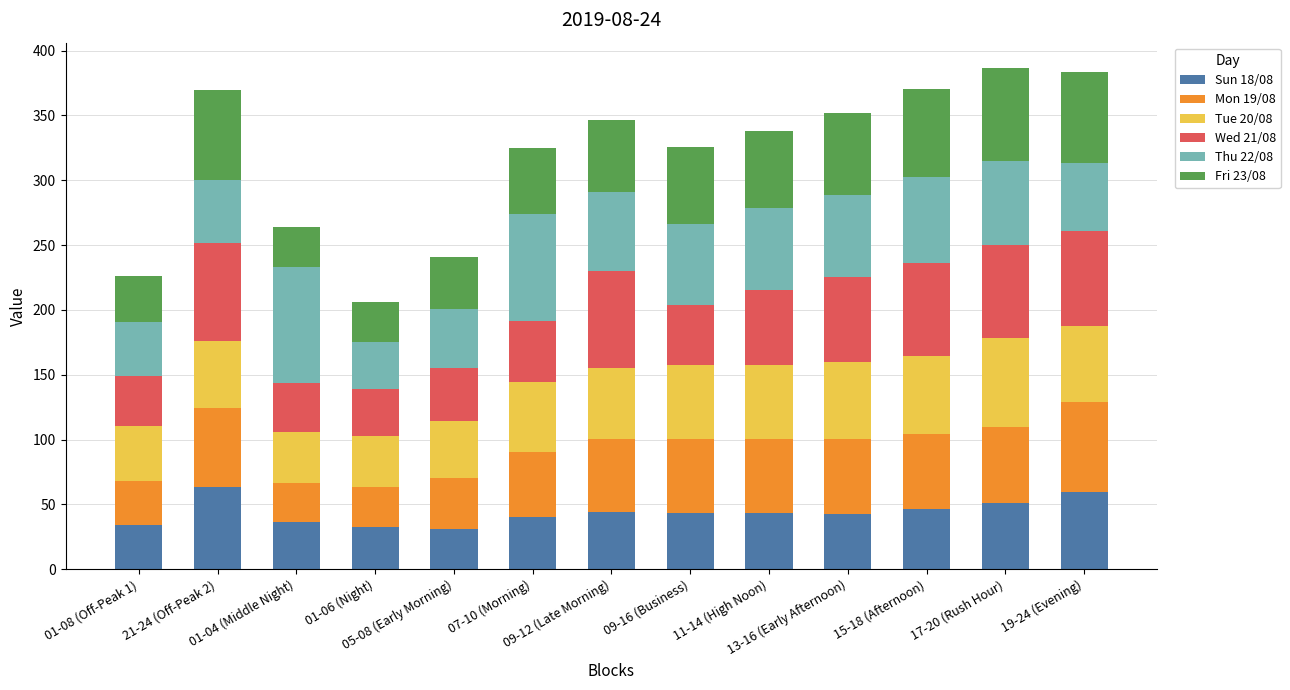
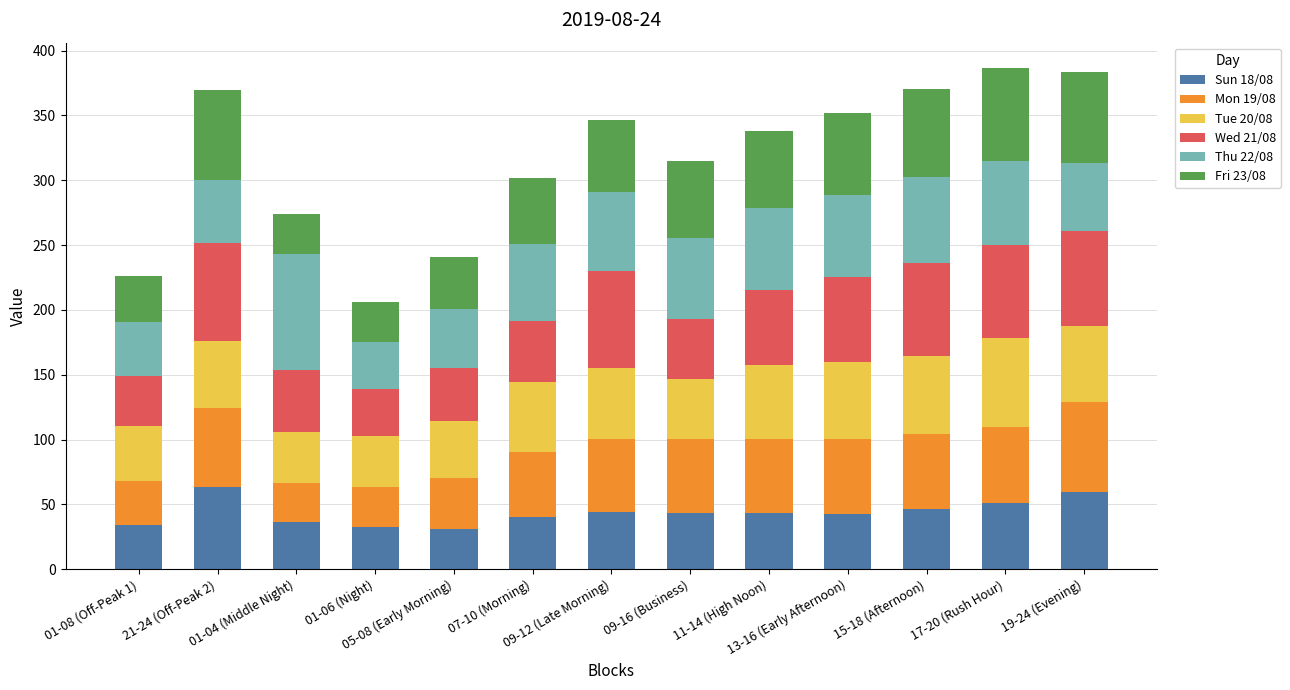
Wed 21/08, 01-04 (Middle Night): 37 -> 47
Thu 22/08, 07-10 (Morning): 83 -> 60
Tue 20/08, 09-16 (Business): 57 -> 46
